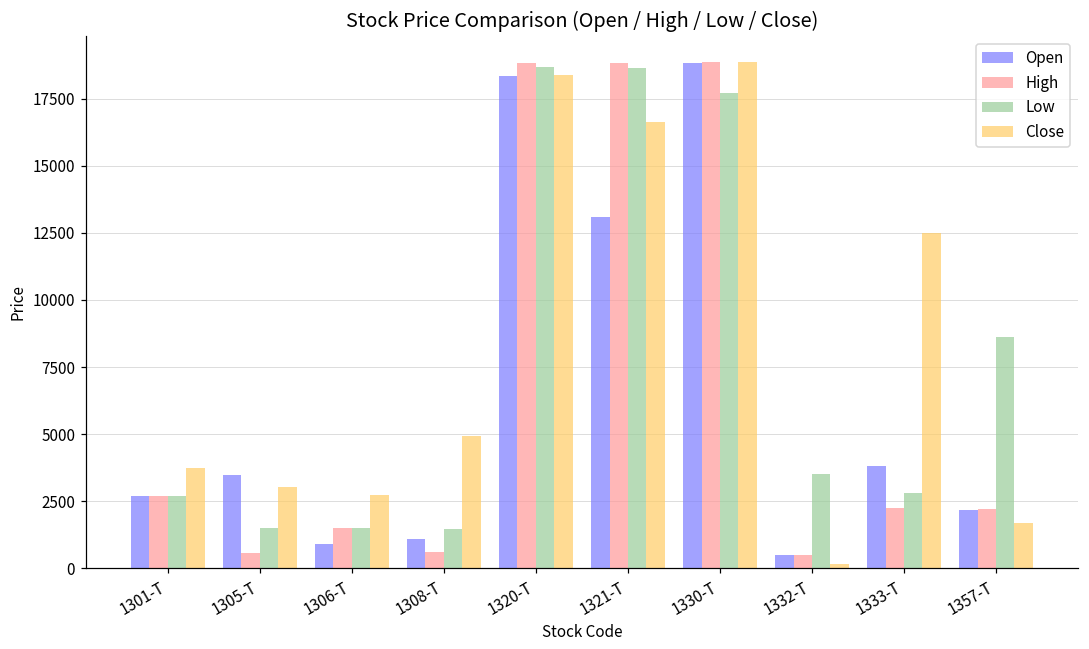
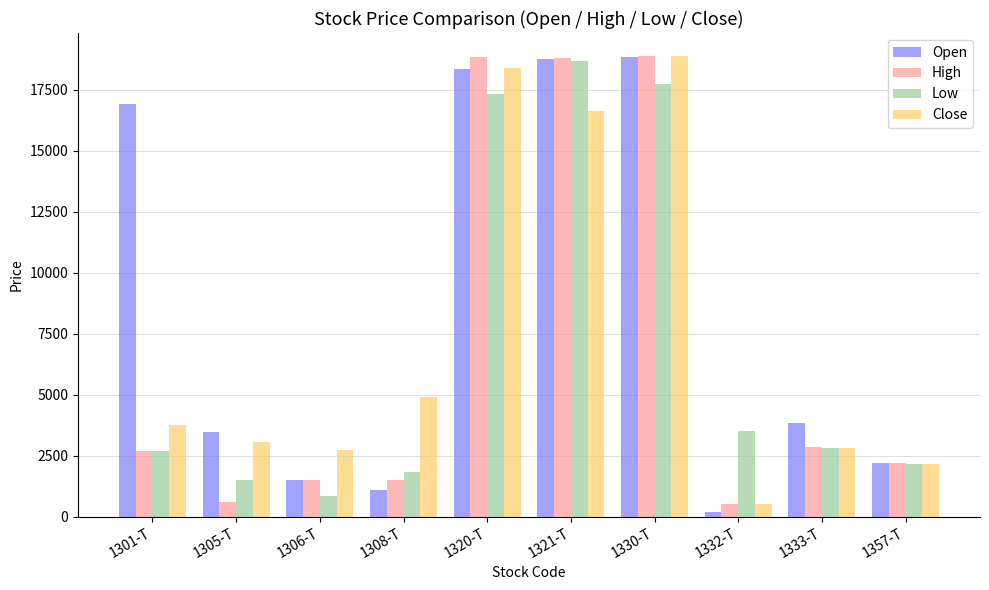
Open, 1301-T: 2700 -> 16900
Open, 1306-T: 900 -> 1500
Low, 1306-T: 1500 -> 900
High, 1308-T: 600 -> 1500
Low, 1308-T: 1500 -> 1800
Low, 1320-T: 18700 -> 17300
Open, 1321-T: 13100 -> 18800
Open, 1332-T: 500 -> 200
Close, 1332-T: 200 -> 500
High, 1333-T: 2200 -> 2800
Close, 1333-T: 12500 -> 2800
Low, 1357-T: 8600 -> 2200
Close, 1357-T: 1700 -> 2200
